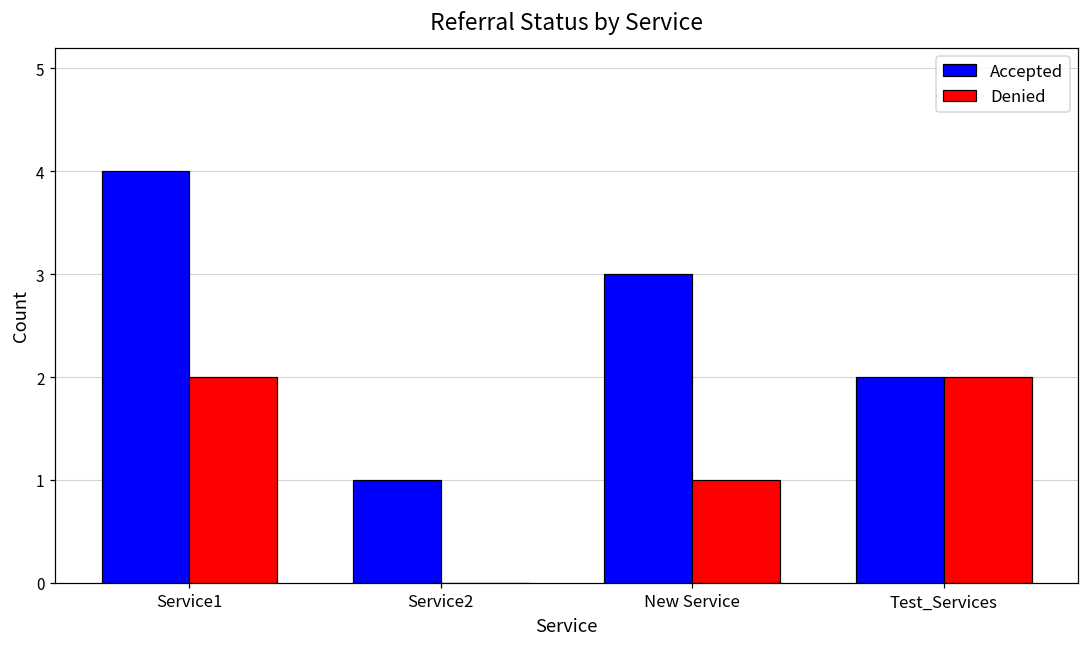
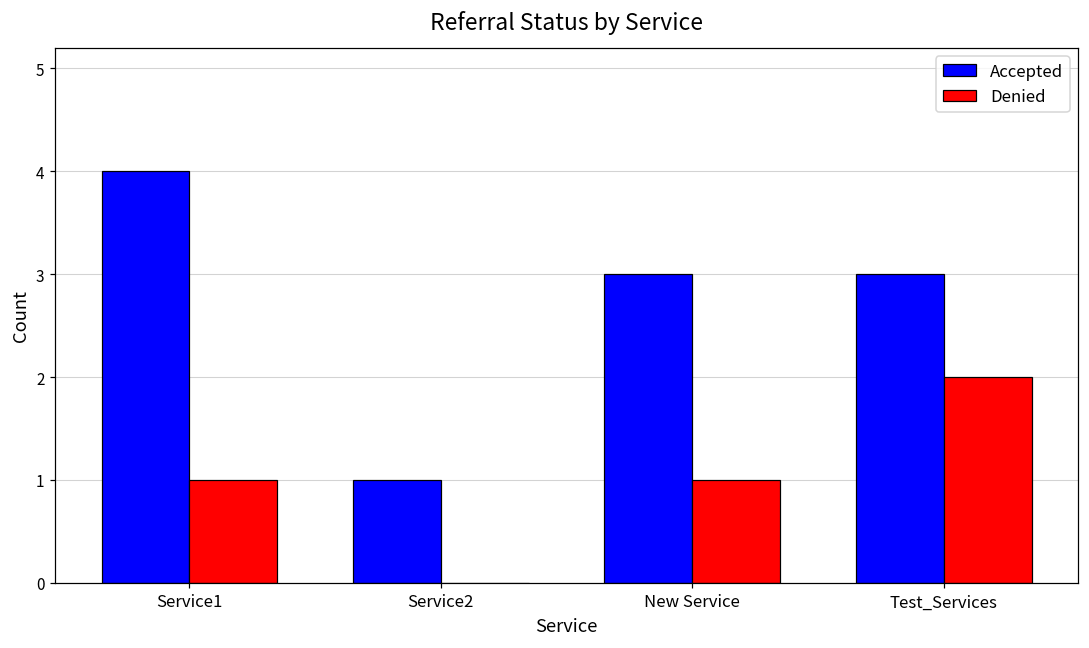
Denied, Service1: 2 -> 1
Accepted, Test_Services: 2 -> 3
